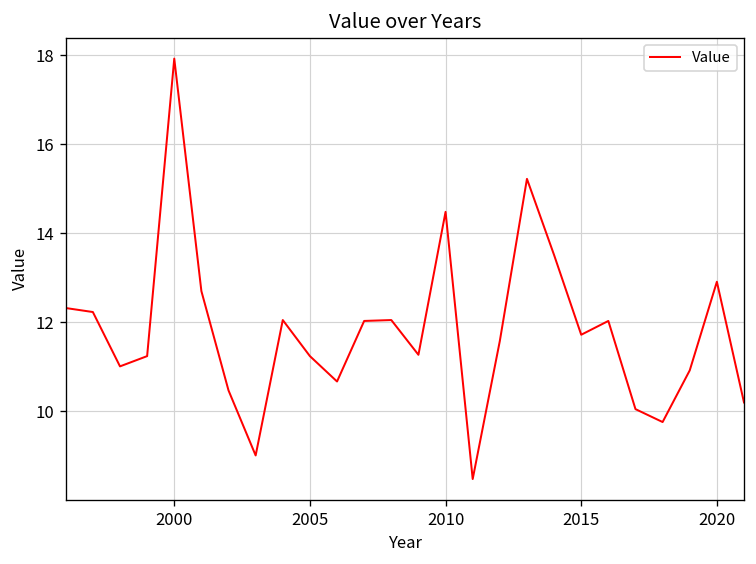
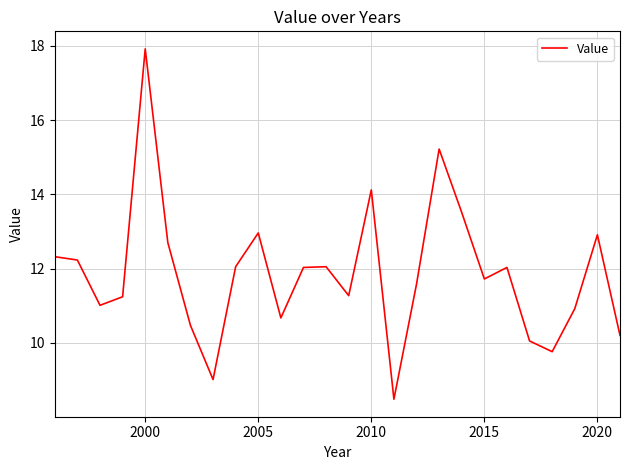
2005: 11.2 -> 13.0
2010: 14.5 -> 14.1
